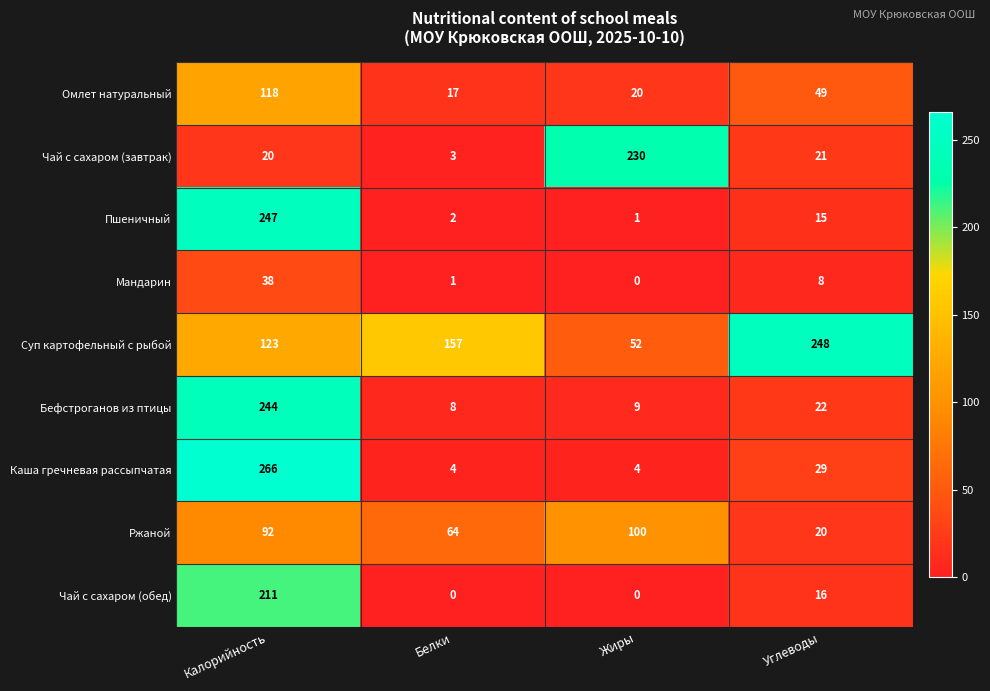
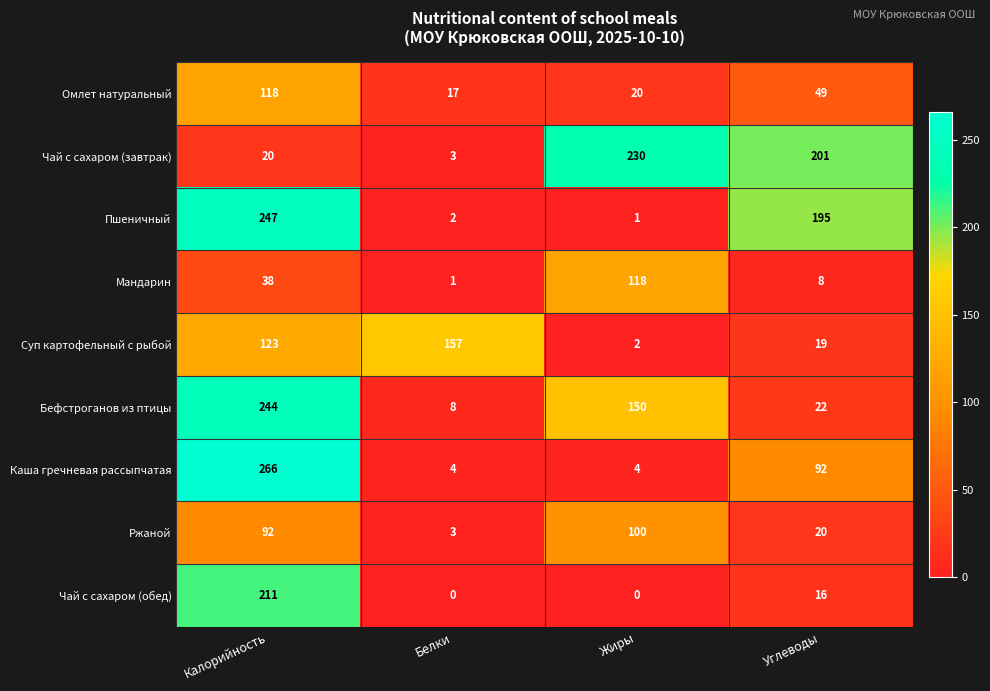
Чай с сахаром (завтрак), Углеводы: 21 -> 201
Пшеничный, Углеводы: 15 -> 195
Мандарин, Жиры: 0 -> 118
Суп картофельный с рыбой, Жиры: 52 -> 2
Суп картофельный с рыбой, Углеводы: 248 -> 19
Бефстроганов из птицы, Жиры: 9 -> 150
Каша гречневая рассыпчатая, Углеводы: 29 -> 92
Ржаной, Белки: 64 -> 3
